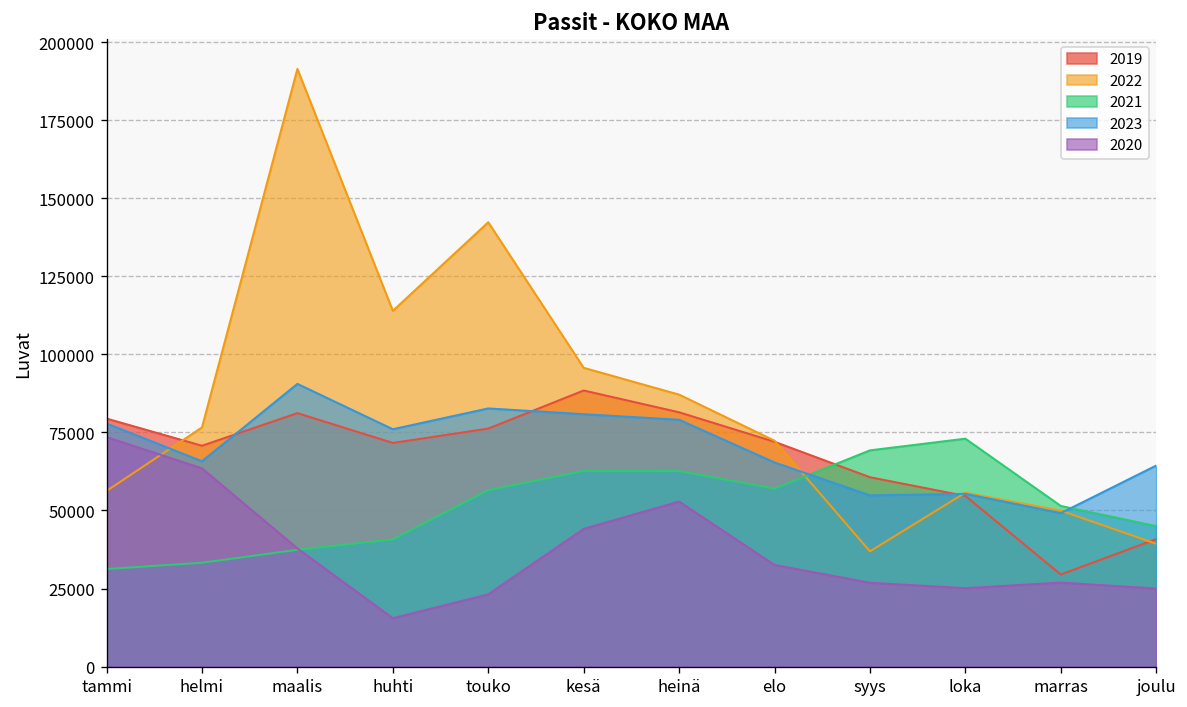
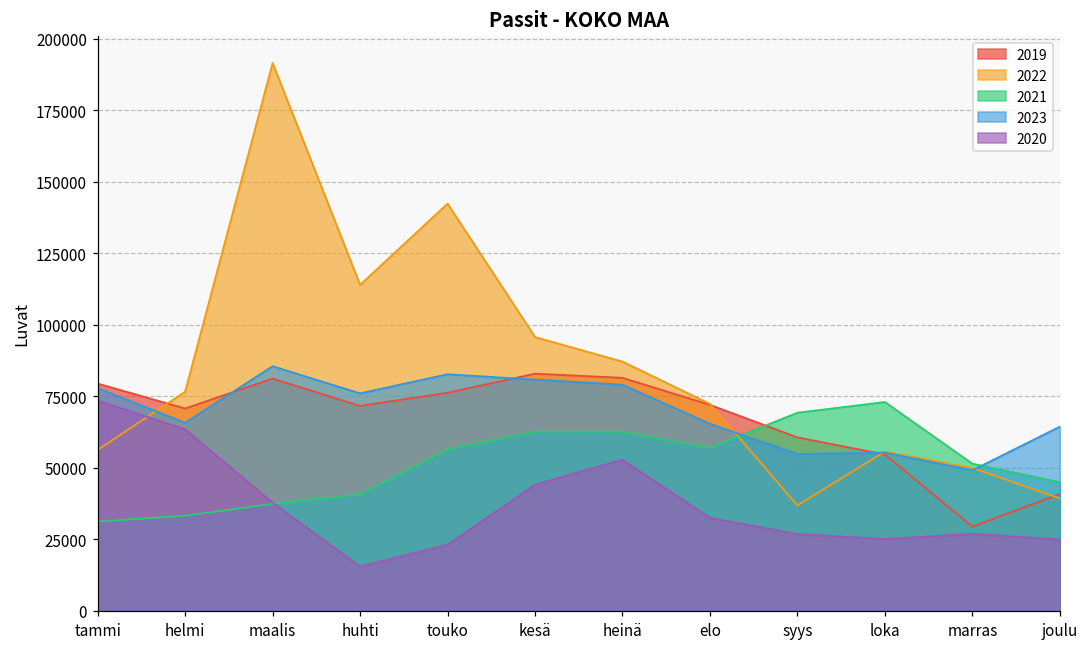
2023, maalis: 91000 -> 86000
2019, kesä: 88000 -> 83000
